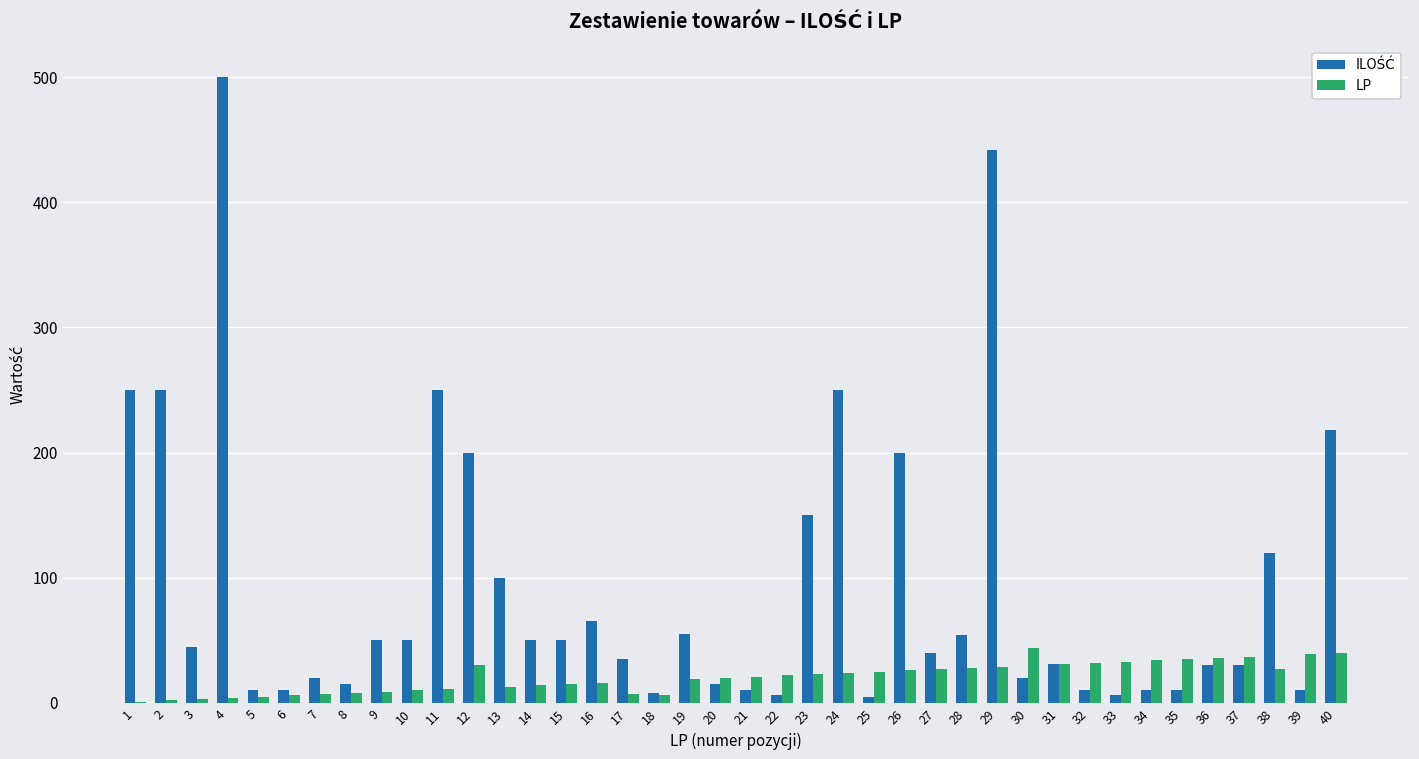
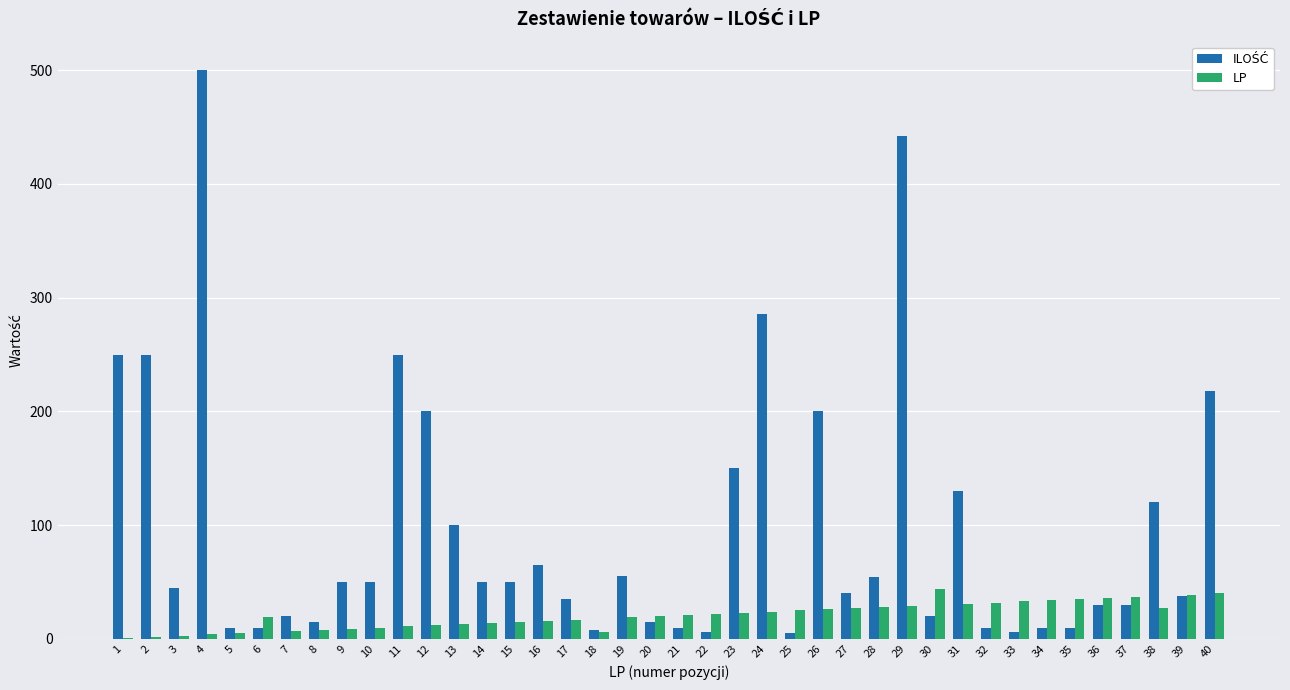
LP, 6: 6 -> 19
LP, 12: 30 -> 12
LP, 17: 7 -> 17
ILOŚĆ, 24: 250 -> 286
ILOŚĆ, 31: 31 -> 130
ILOŚĆ, 39: 10 -> 38
